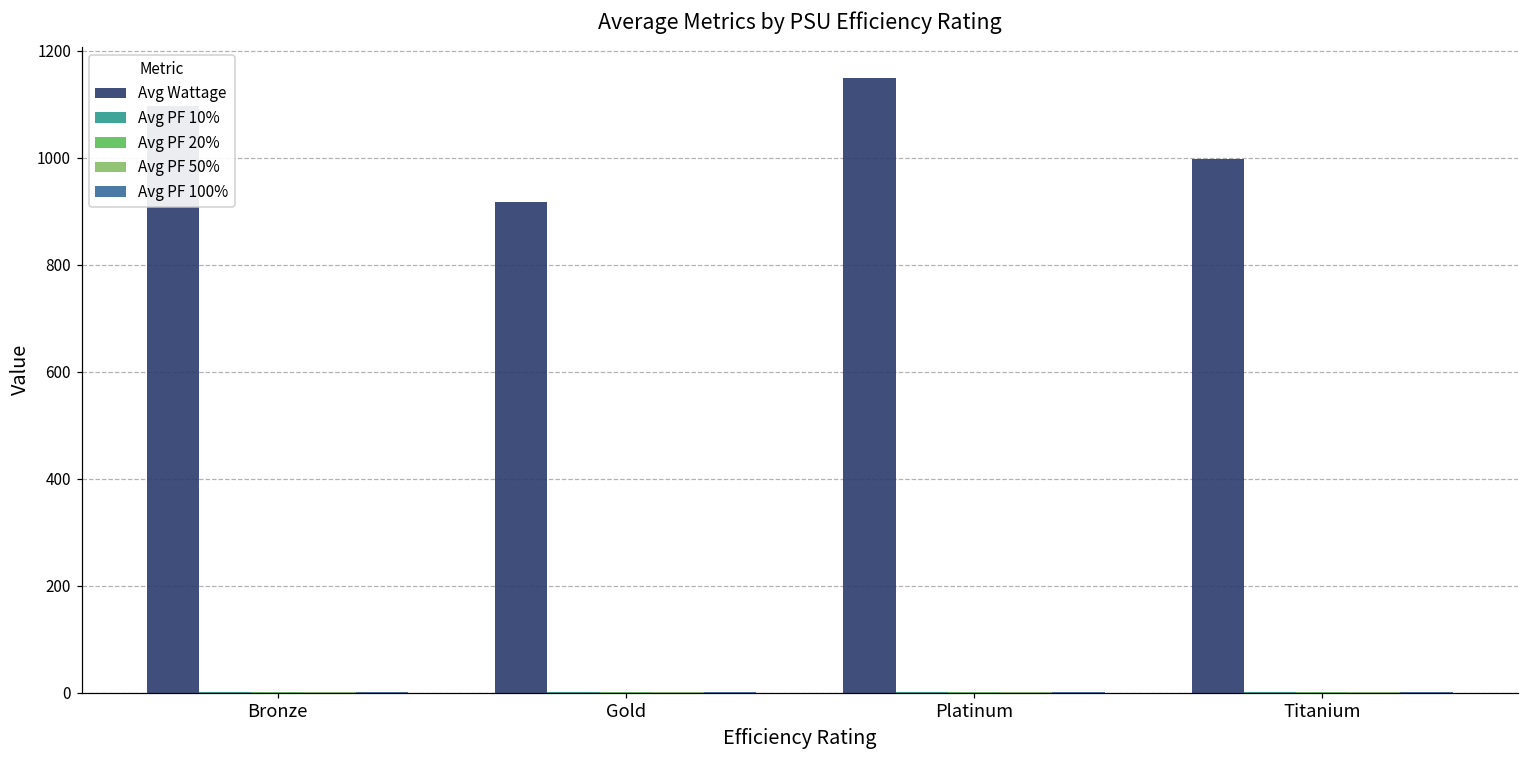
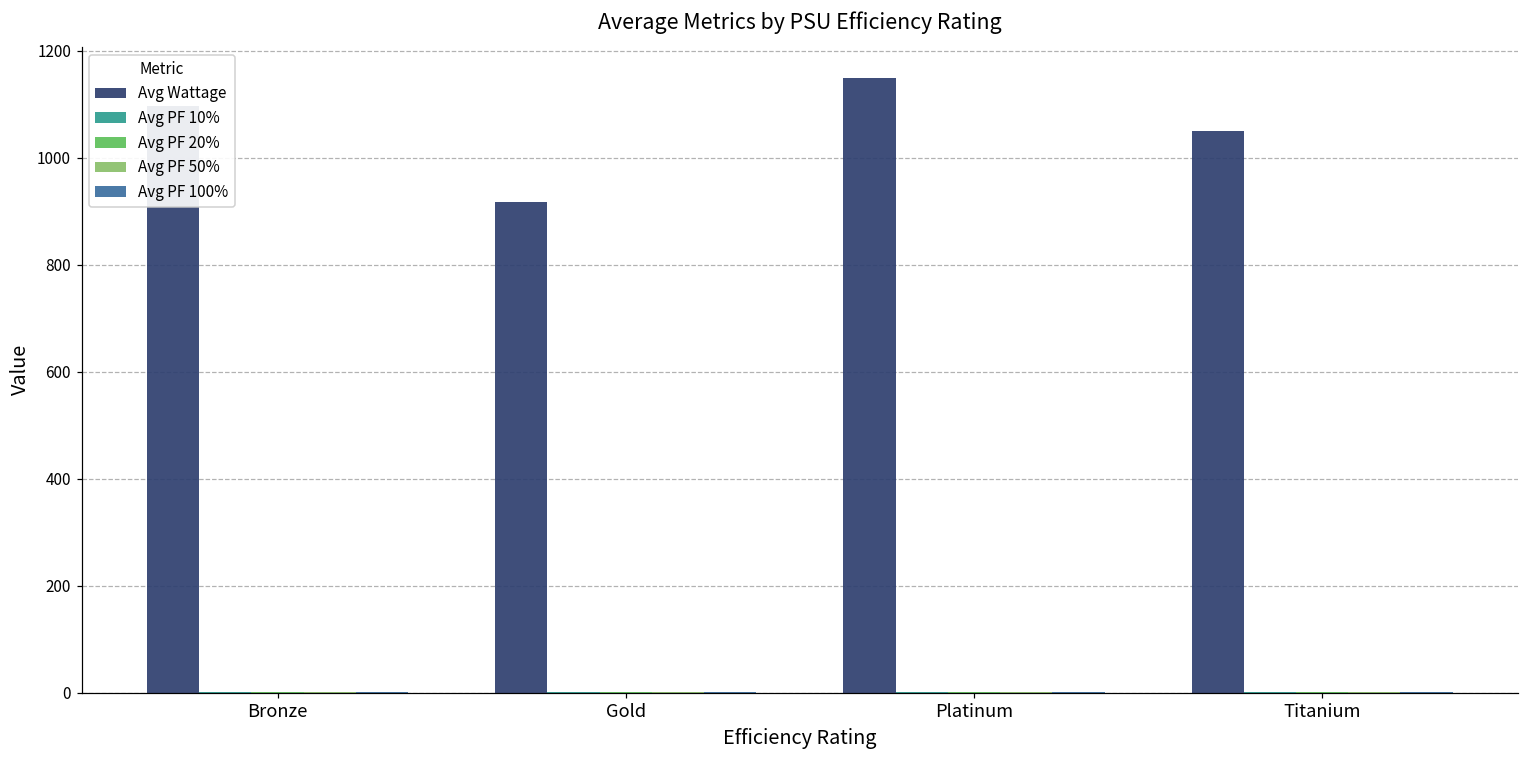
Avg Wattage, Titanium: 1000 -> 1050
